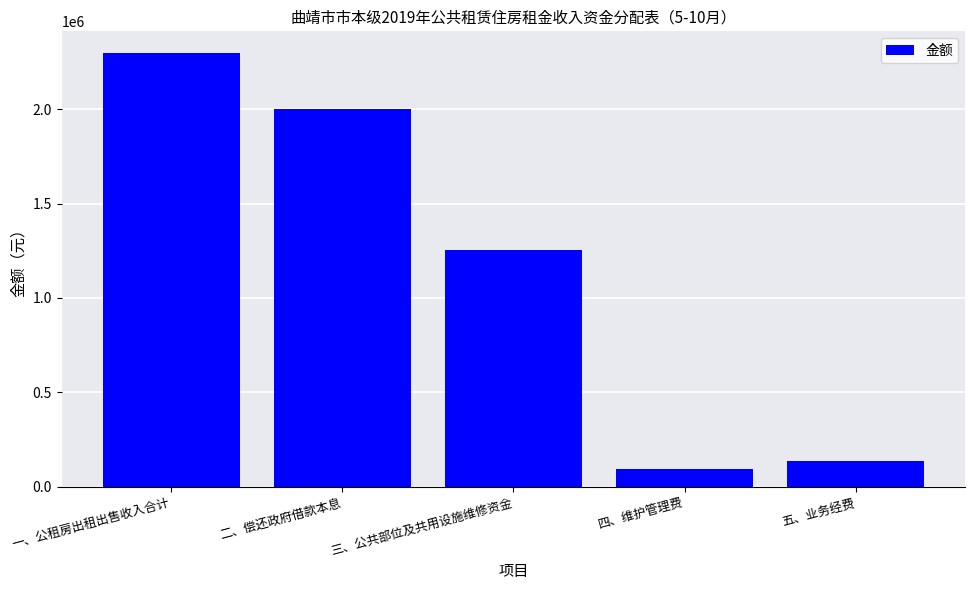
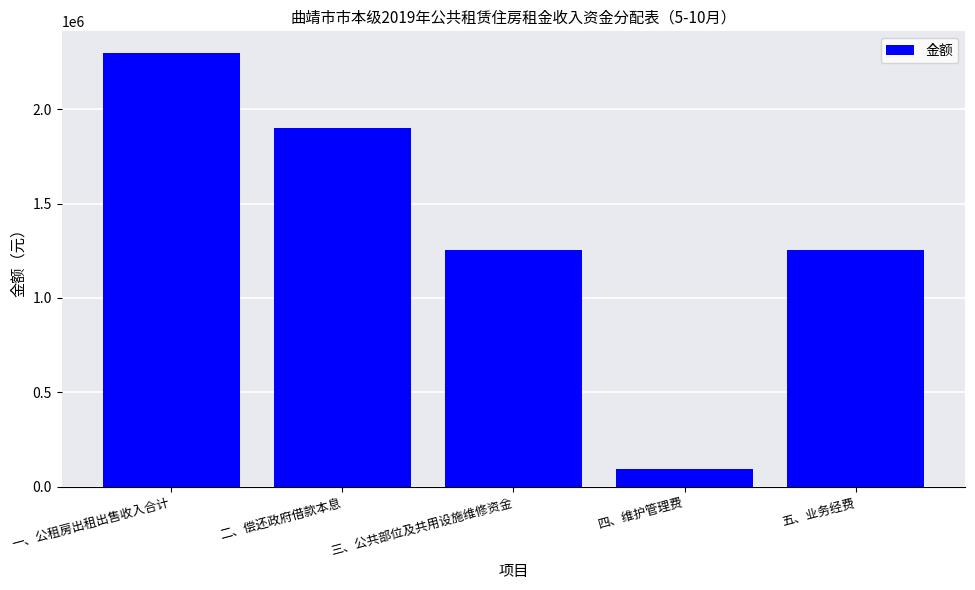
二、偿还政府借款本息: 2000000 -> 1900000
五、业务经费: 140000 -> 1250000
